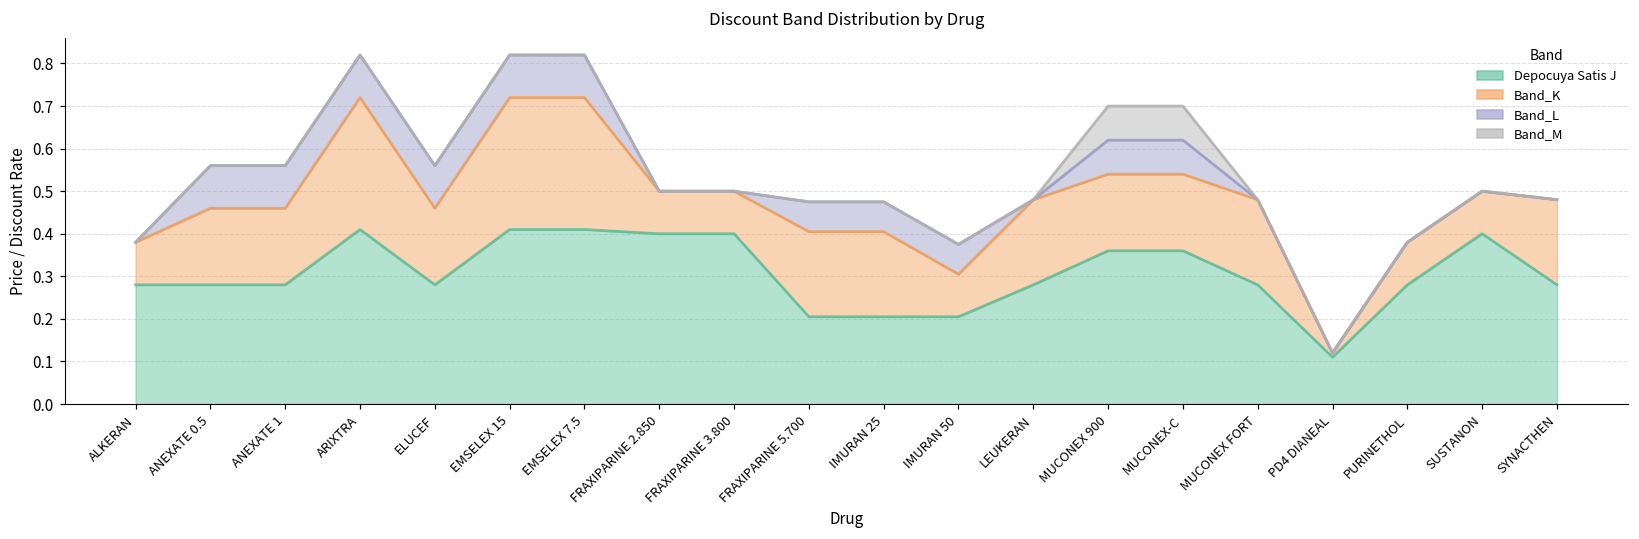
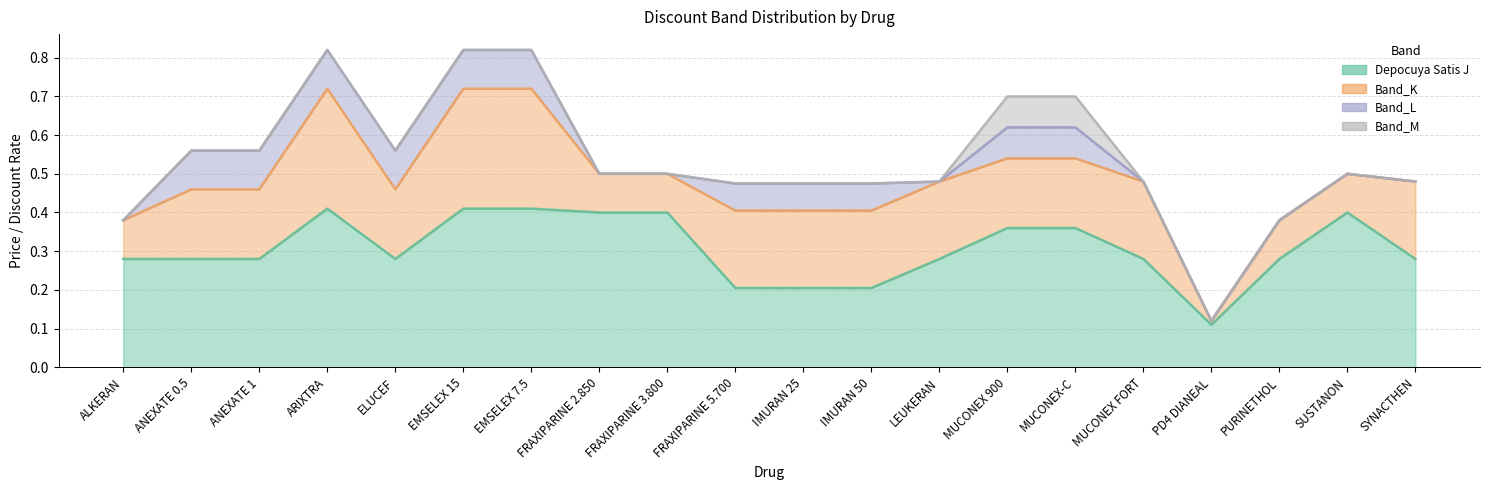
Band_K, IMURAN 50: 0.1 -> 0.2
